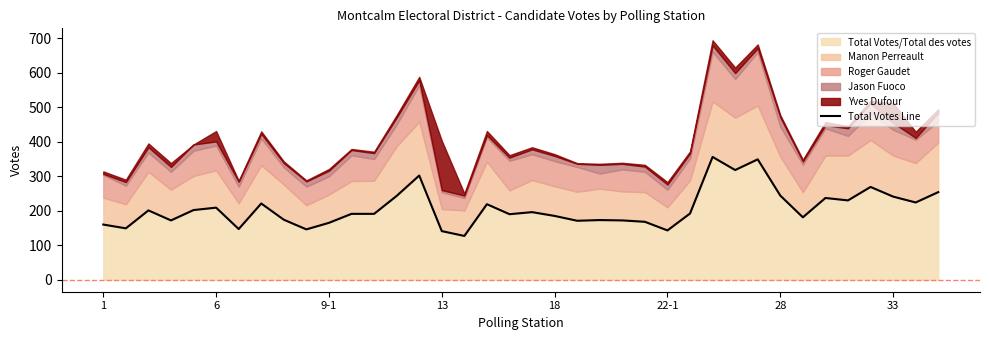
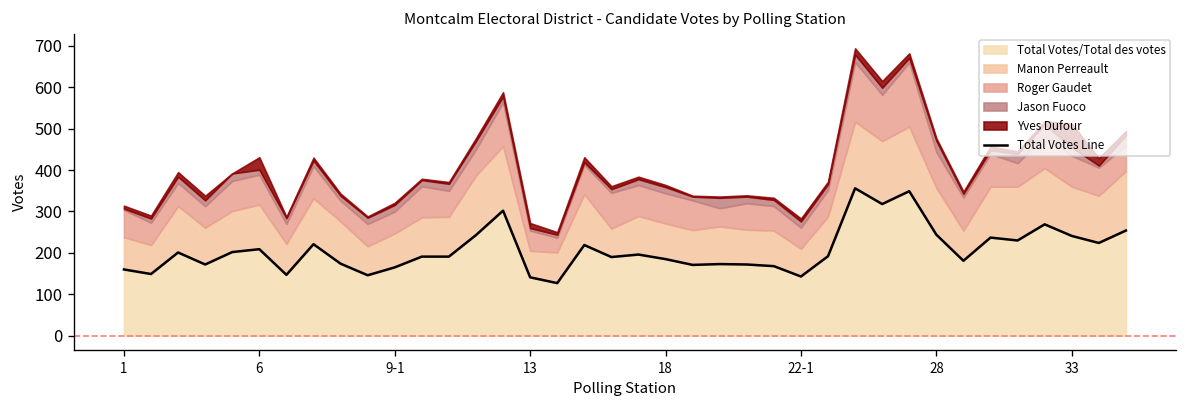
Yves Dufour, 13: 140 -> 10
